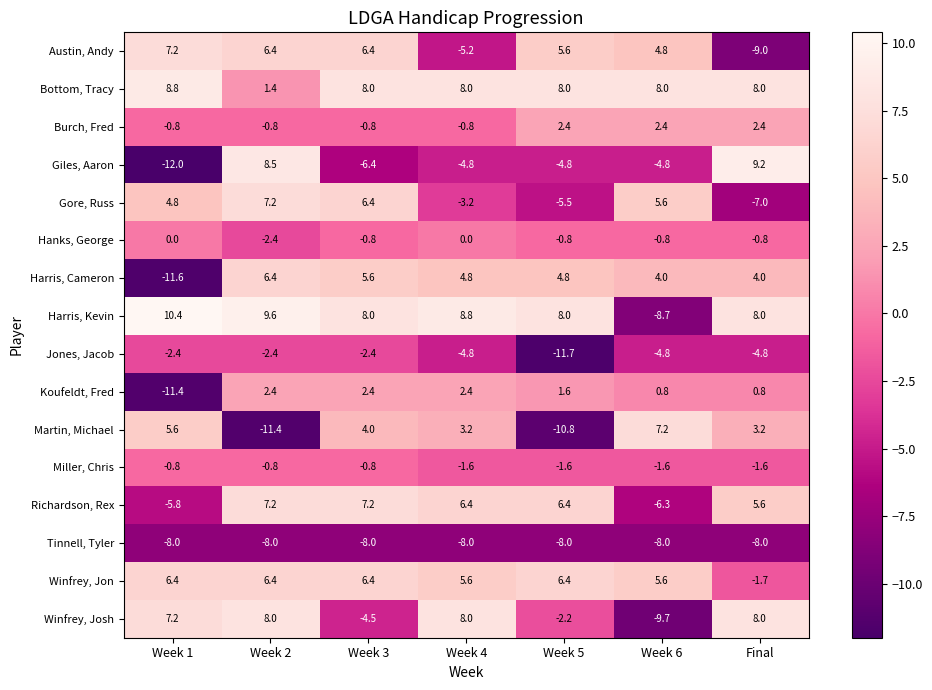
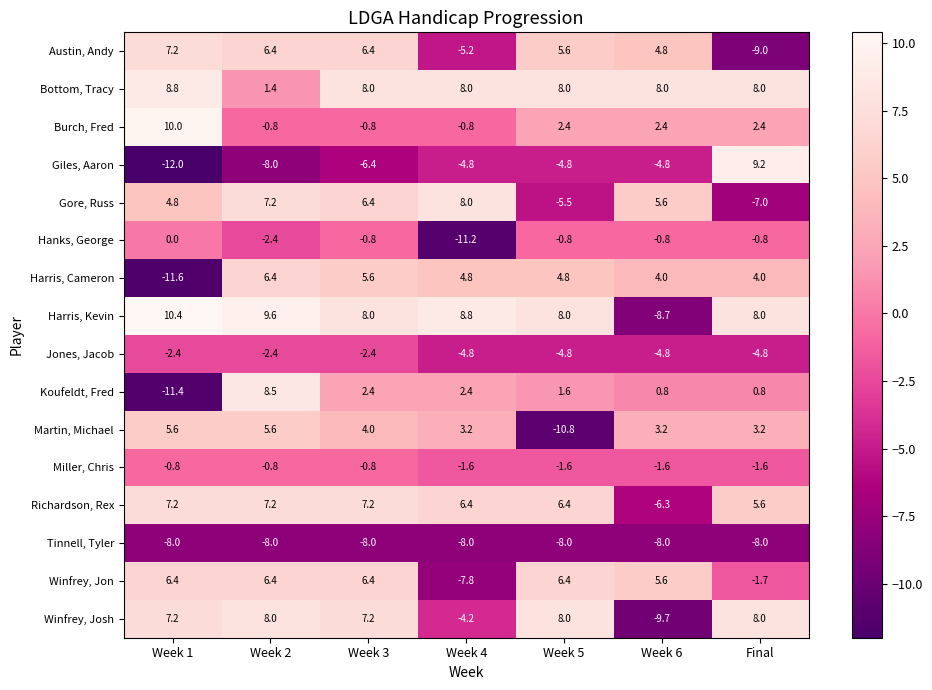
Burch, Fred, Week 1: -0.8 -> 10.0
Giles, Aaron, Week 2: 8.5 -> -8.0
Gore, Russ, Week 4: -3.2 -> 8.0
Hanks, George, Week 4: 0.0 -> -11.2
Jones, Jacob, Week 5: -11.7 -> -4.8
Koufeldt, Fred, Week 2: 2.4 -> 8.5
Martin, Michael, Week 2: -11.4 -> 5.6
Martin, Michael, Week 6: 7.2 -> 3.2
Richardson, Rex, Week 1: -5.8 -> 7.2
Winfrey, Jon, Week 4: 5.6 -> -7.8
Winfrey, Josh, Week 3: -4.5 -> 7.2
Winfrey, Josh, Week 4: 8.0 -> -4.2
Winfrey, Josh, Week 5: -2.2 -> 8.0
